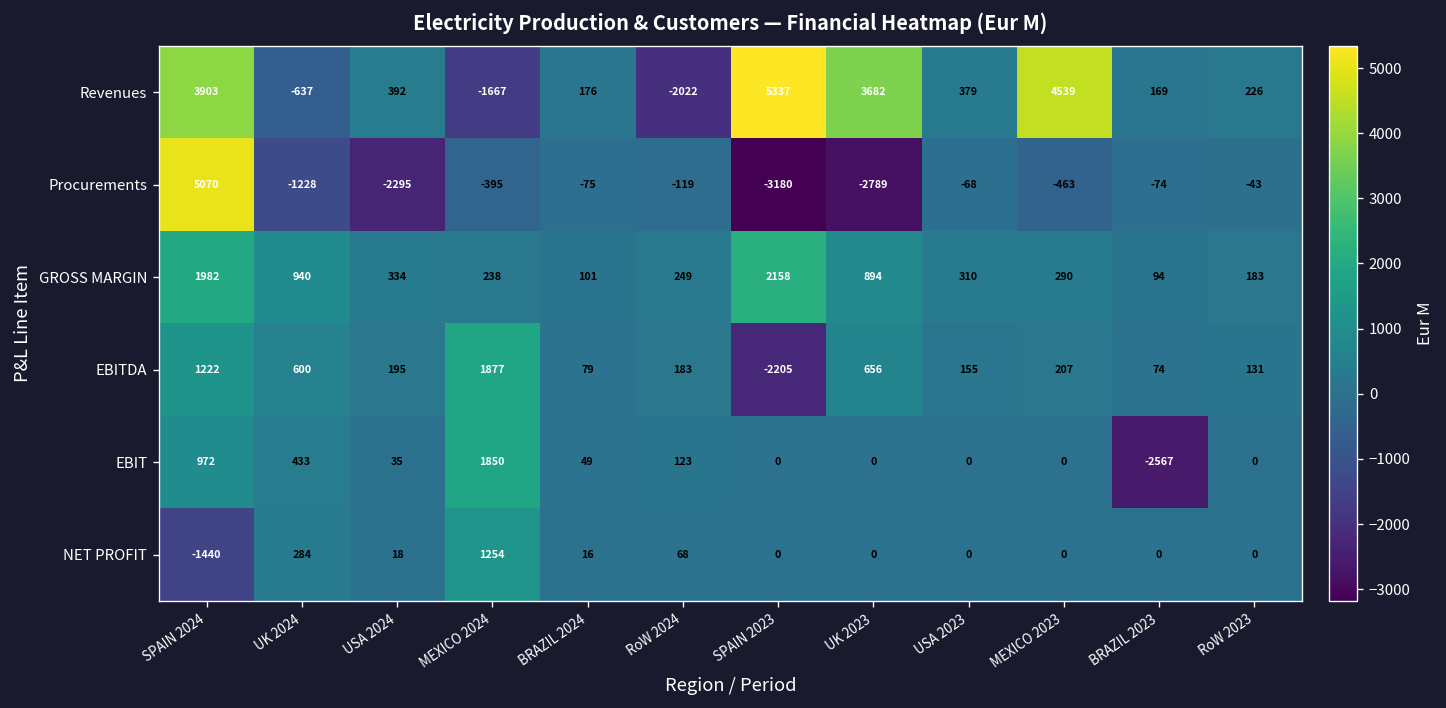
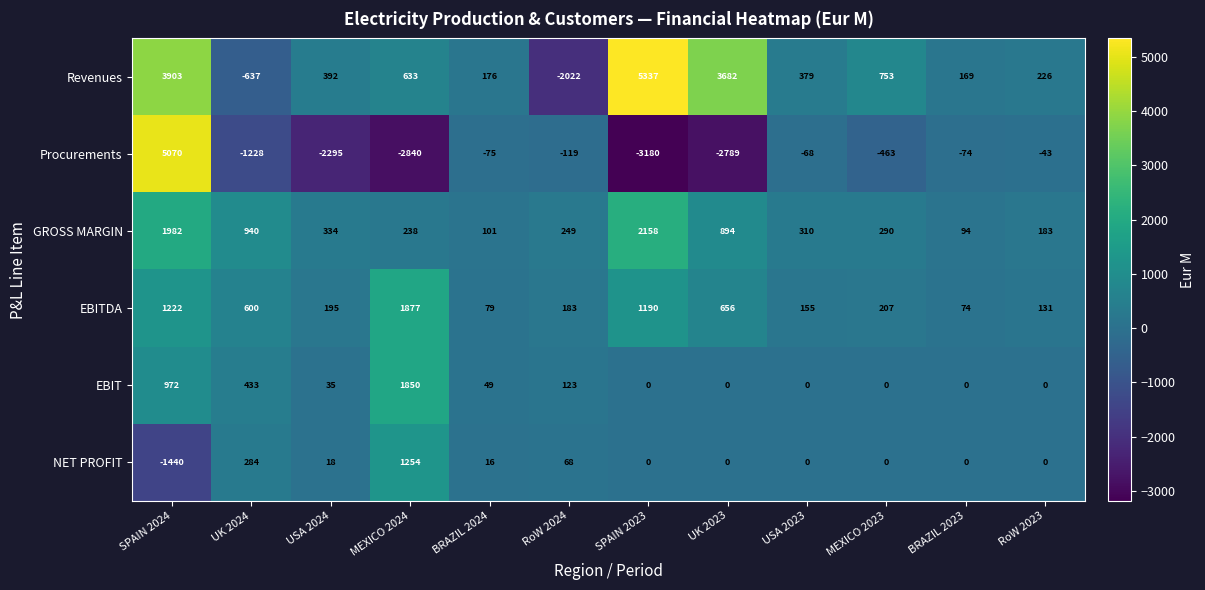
Revenues, MEXICO 2024: -1667 -> 633
Revenues, MEXICO 2023: 4539 -> 753
Procurements, MEXICO 2024: -395 -> -2840
EBITDA, SPAIN 2023: -2205 -> 1190
EBIT, BRAZIL 2023: -2567 -> 0
